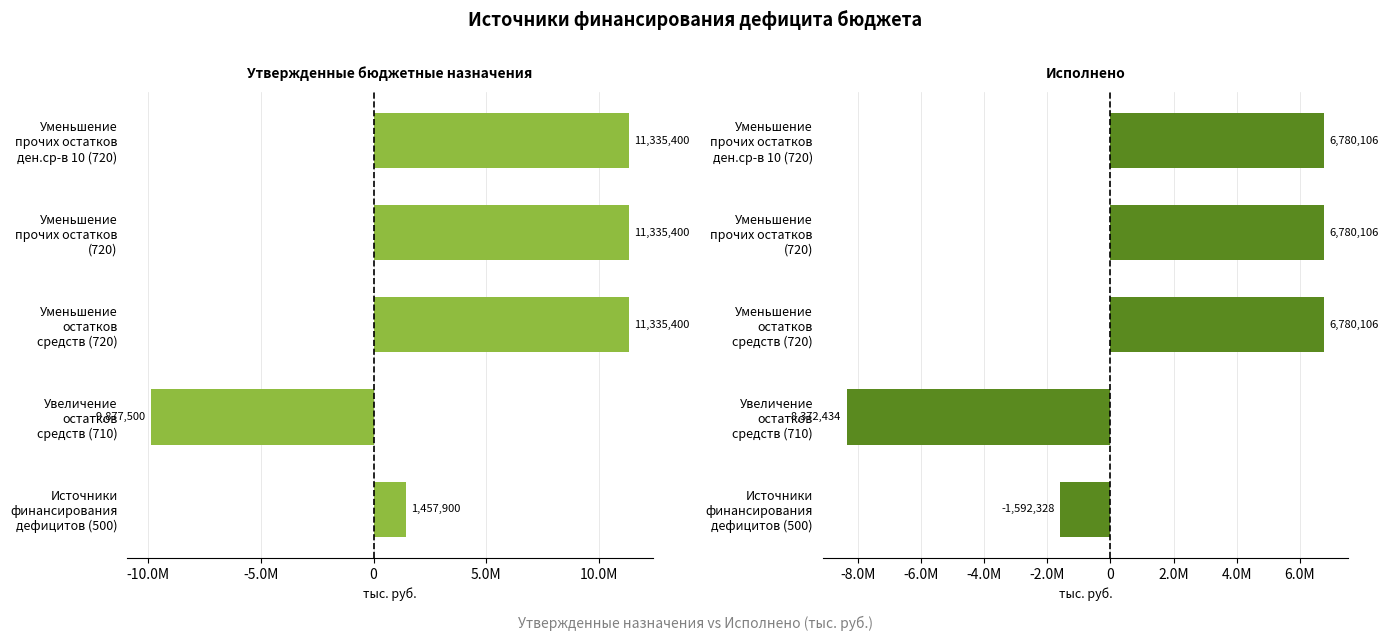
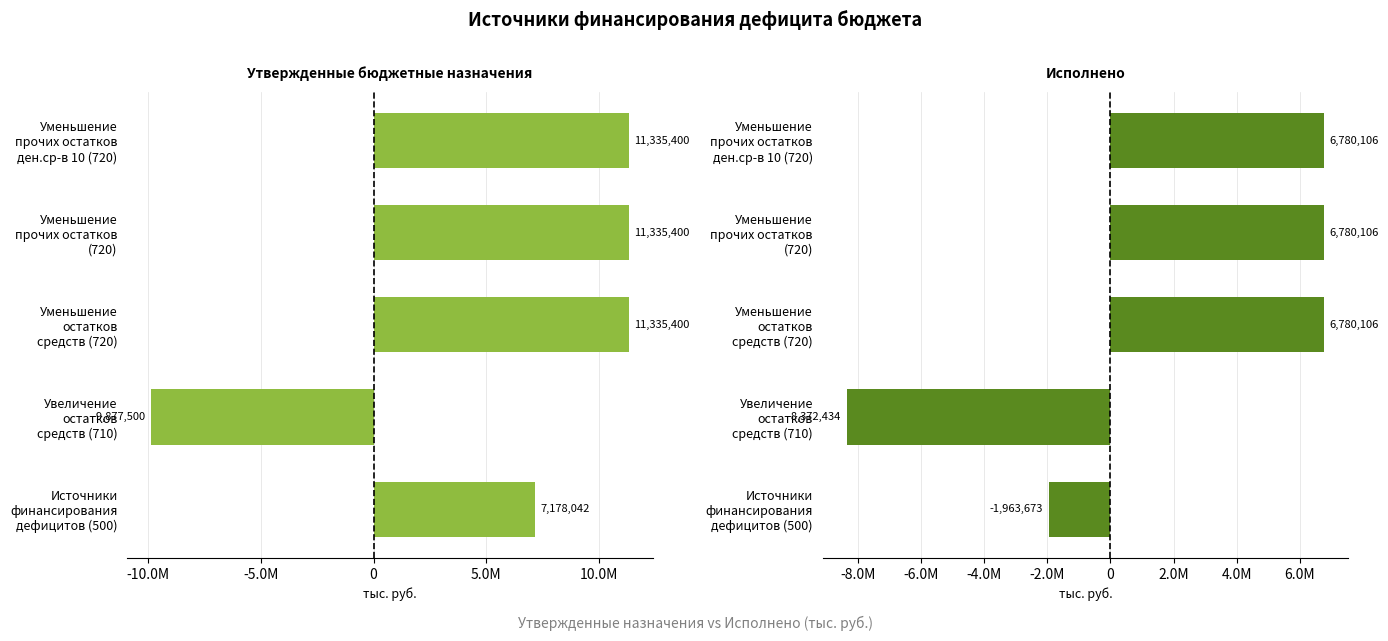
Утвержденные бюджетные назначения, Источники финансирования дефицитов (500): 1,457,900 -> 7,178,042
Исполнено, Источники финансирования дефицитов (500): -1,592,328 -> -1,963,673
